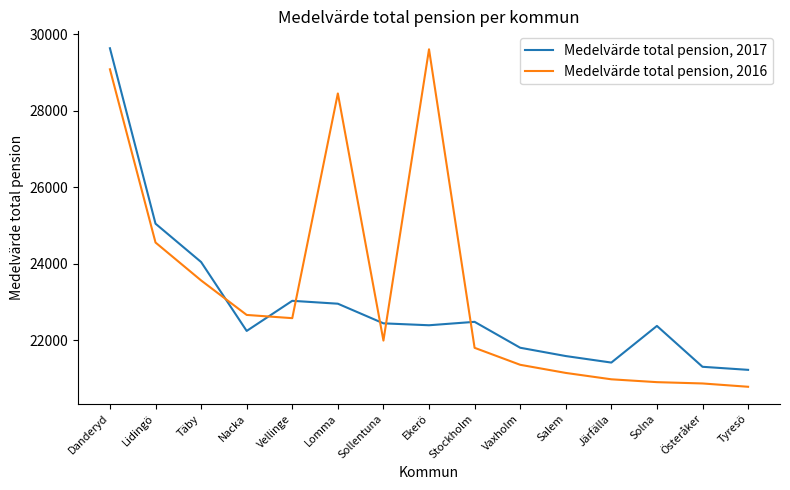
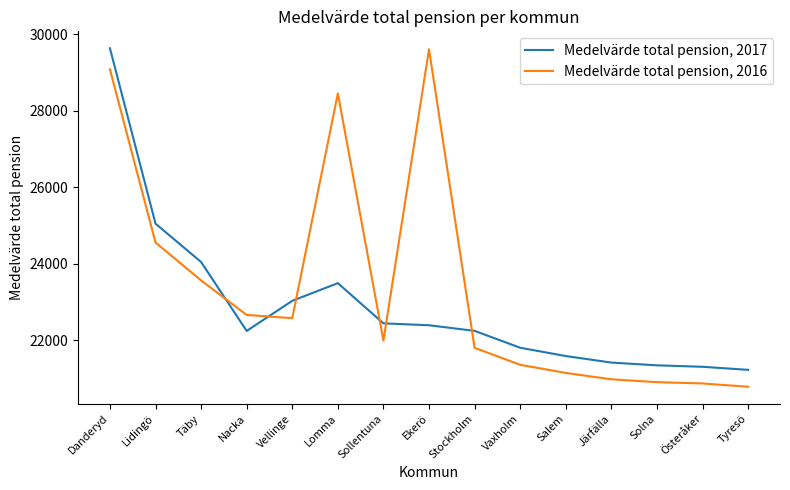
Medelvärde total pension, 2017, Lomma: 23000 -> 23500
Medelvärde total pension, 2017, Stockholm: 22500 -> 22200
Medelvärde total pension, 2017, Solna: 22400 -> 21300
